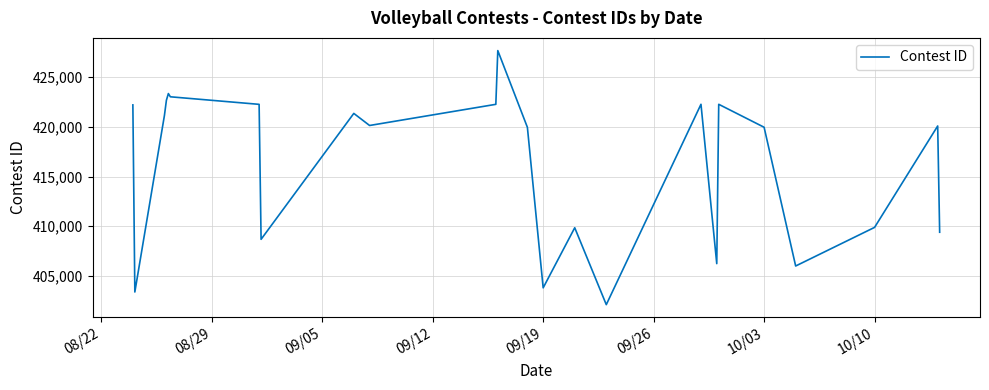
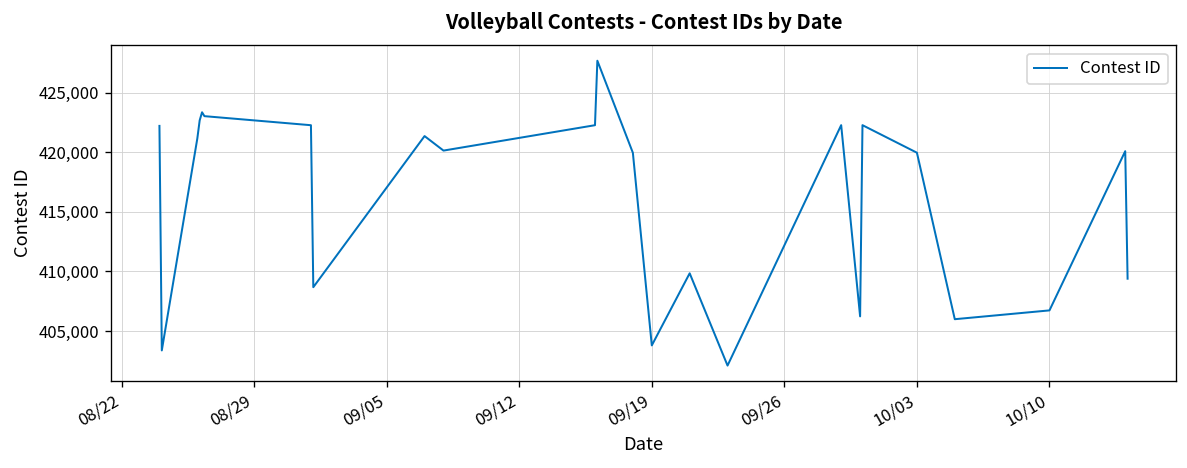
10/10: 410,000 -> 407,000
